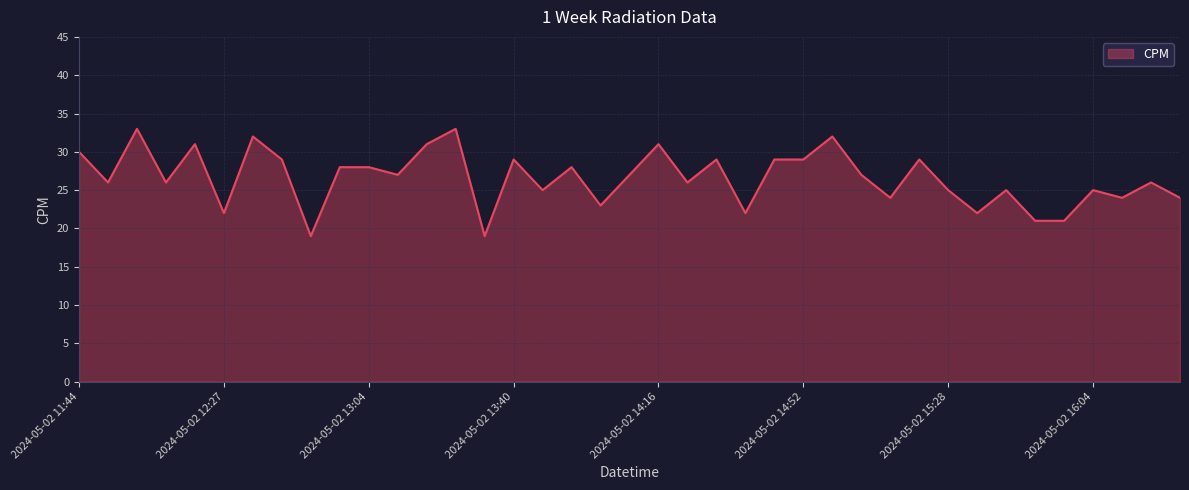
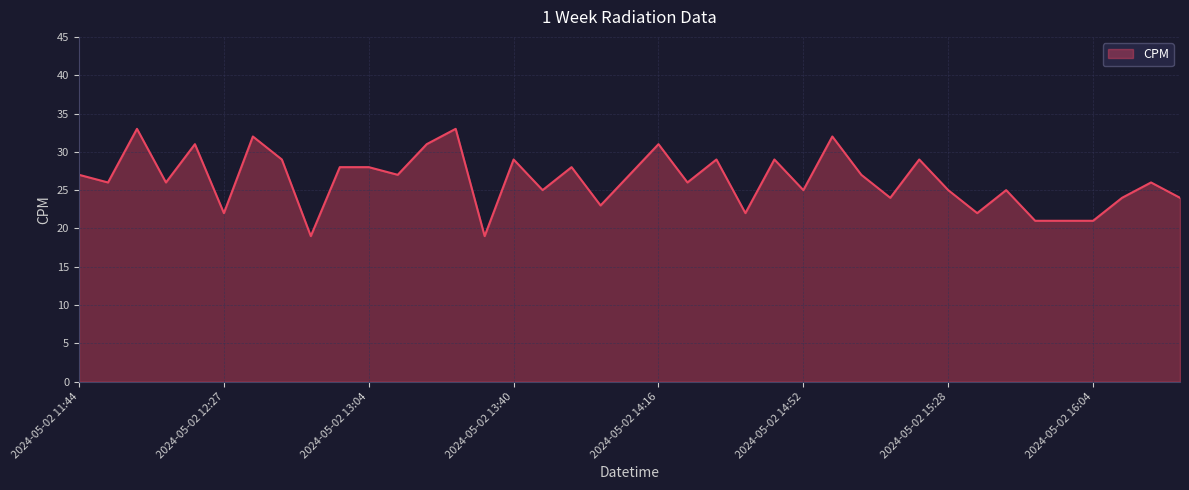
2024-05-02 11:44: 30 -> 27
2024-05-02 14:52: 29 -> 25
2024-05-02 16:04: 25 -> 21
